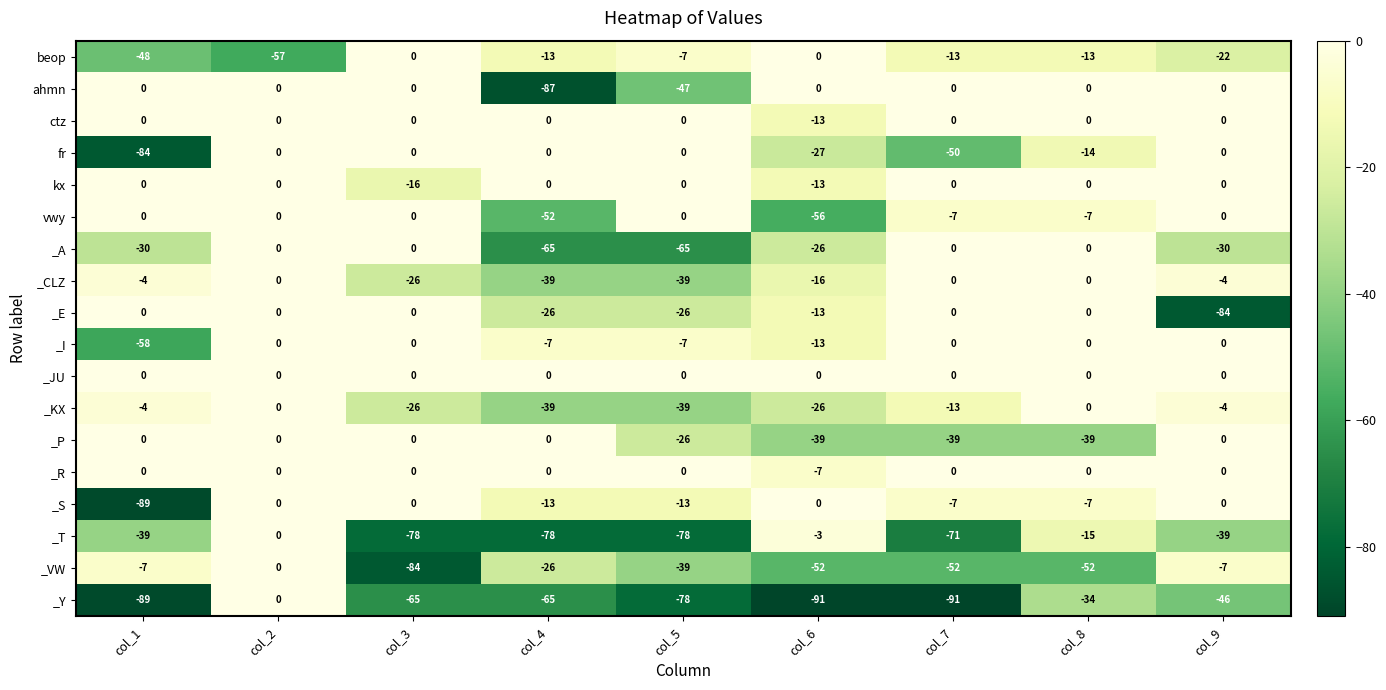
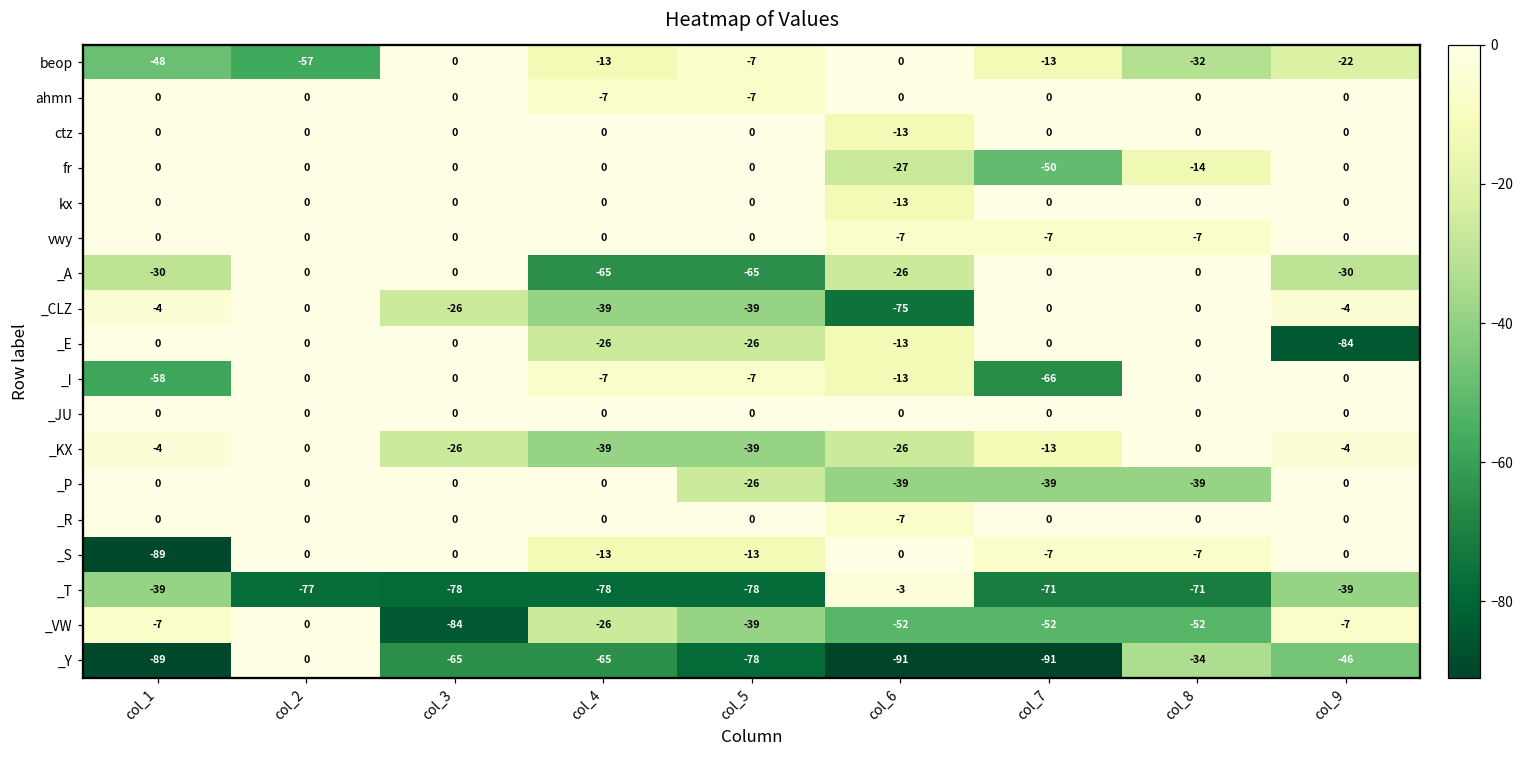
beop, col_8: -13 -> -32
ahmn, col_4: -87 -> -7
ahmn, col_5: -47 -> -7
fr, col_1: -84 -> 0
kx, col_3: -16 -> 0
vwy, col_4: -52 -> 0
vwy, col_6: -56 -> -7
_CLZ, col_6: -16 -> -75
_I, col_7: 0 -> -66
_T, col_2: 0 -> -77
_T, col_8: -15 -> -71
